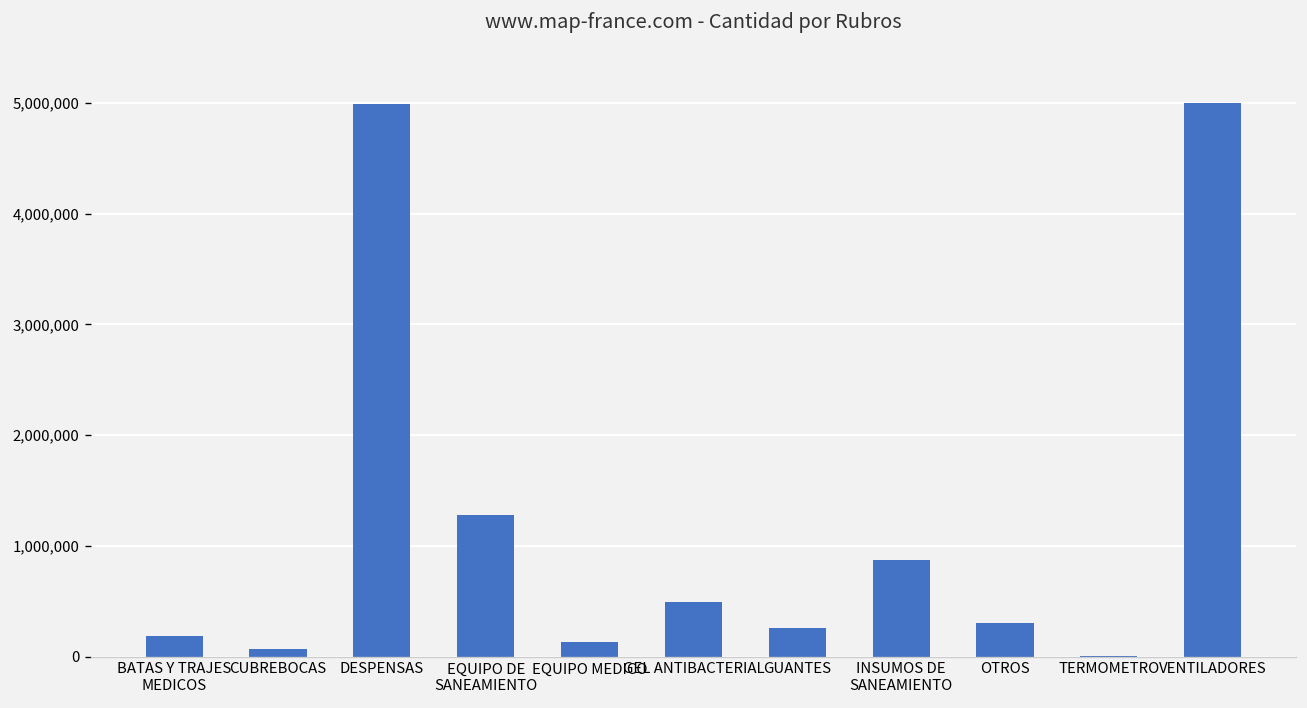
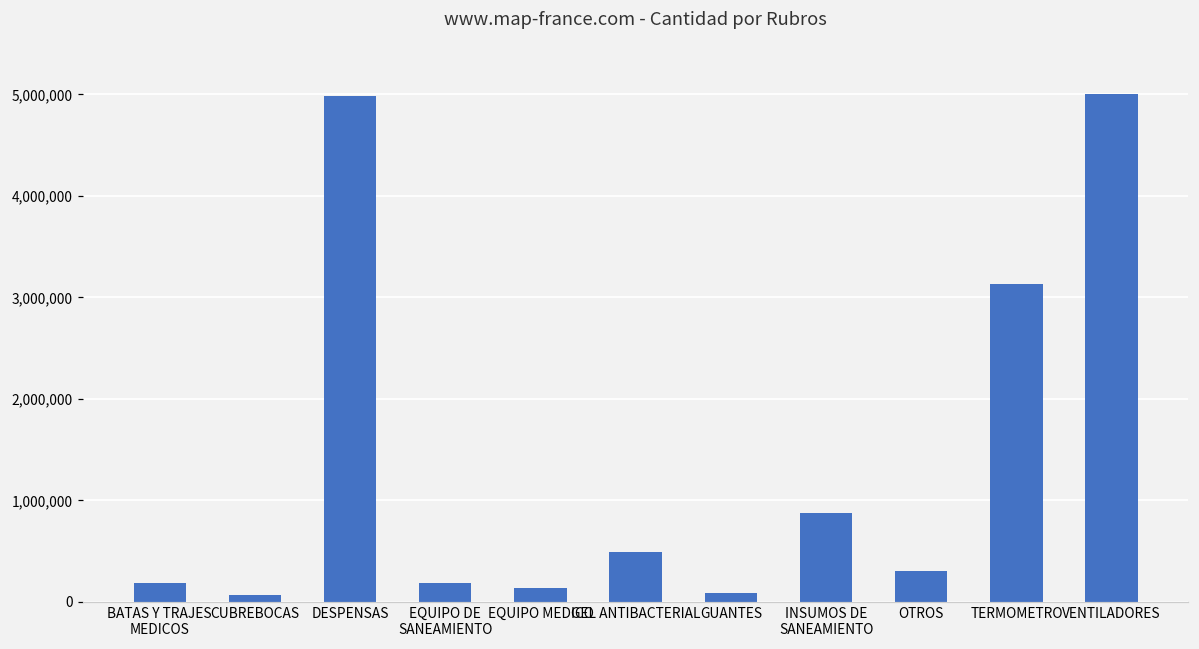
EQUIPO DE SANEAMIENTO: 1,300,000 -> 200,000
GUANTES: 300,000 -> 100,000
TERMOMETRO: 0 -> 3,100,000
